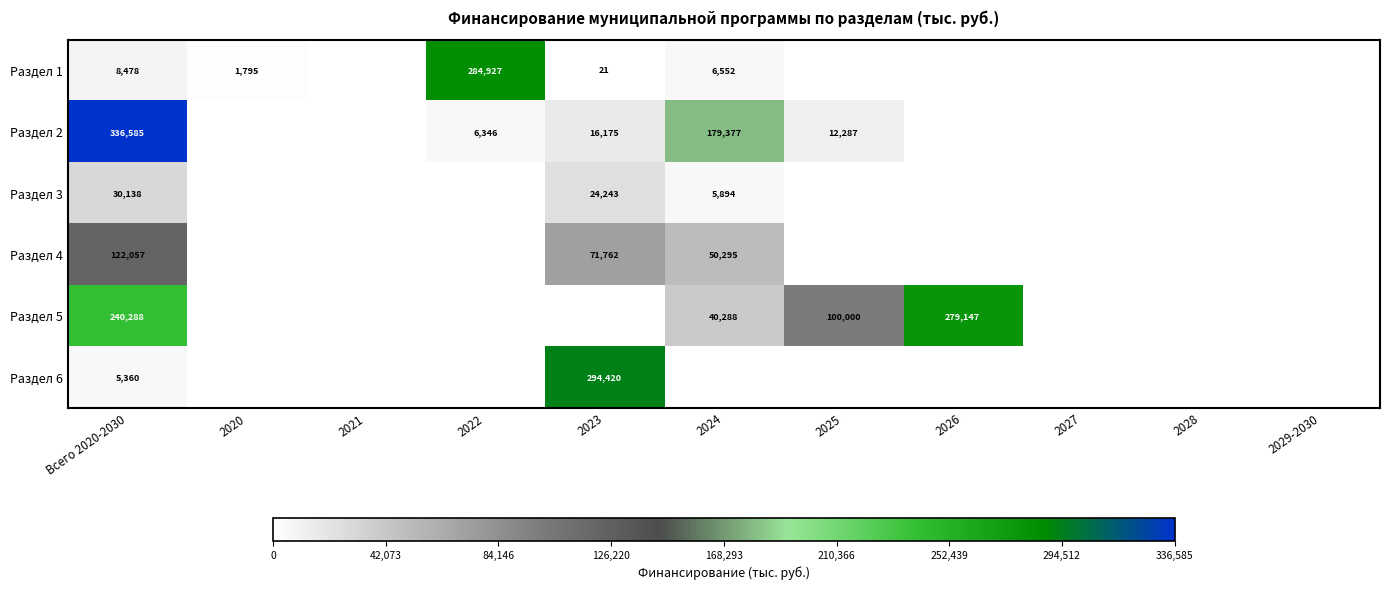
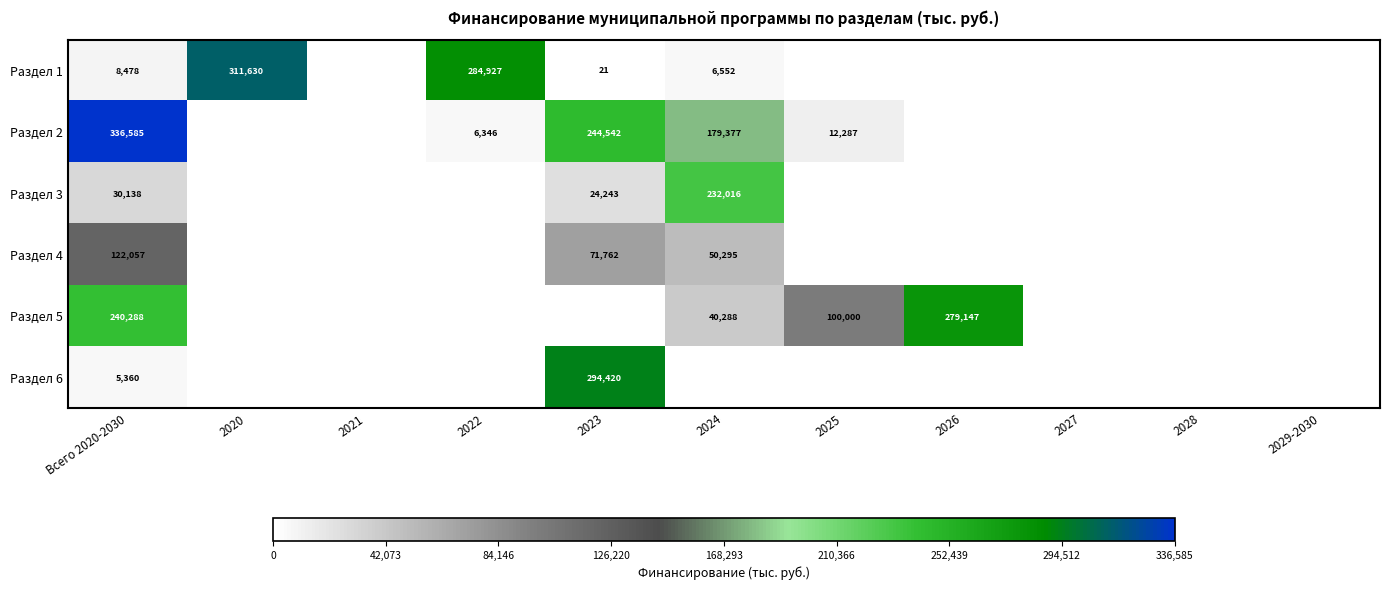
Раздел 1, 2020: 1,795 -> 311,630
Раздел 2, 2023: 16,175 -> 244,542
Раздел 3, 2024: 5,894 -> 232,016
